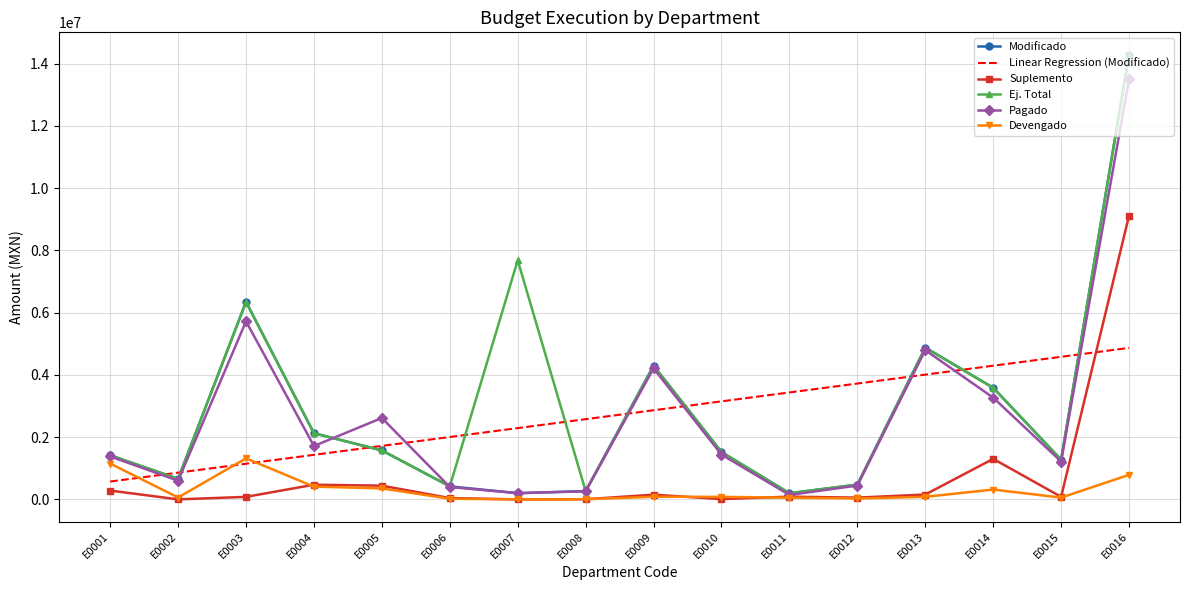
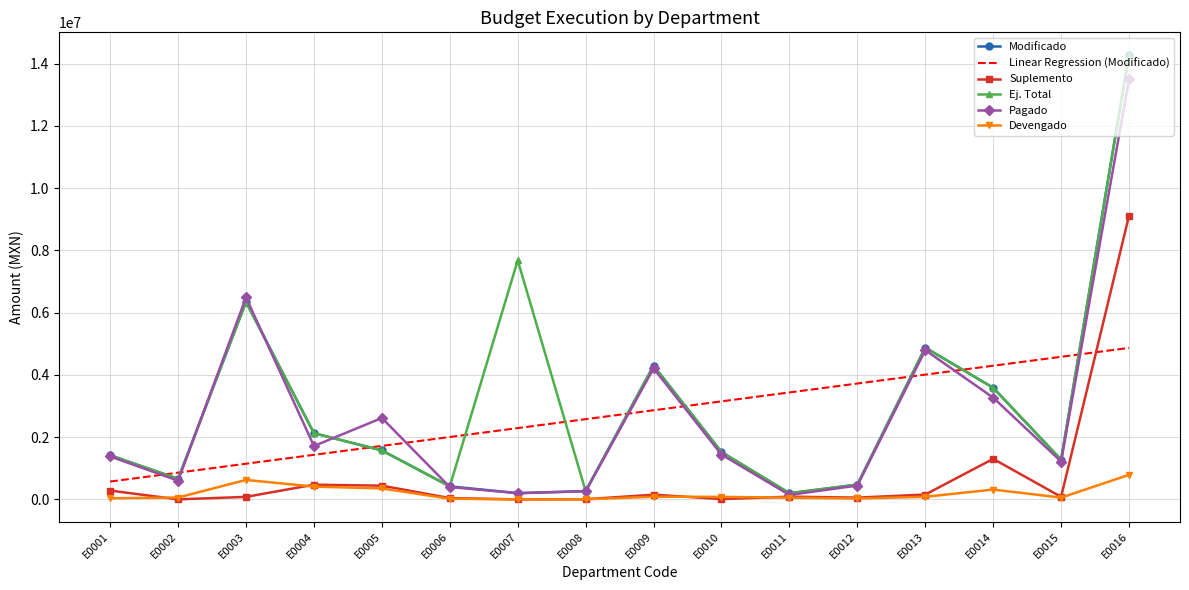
Devengado, E0001: 1200000 -> 0
Pagado, E0003: 5700000 -> 6500000
Devengado, E0003: 1300000 -> 600000
